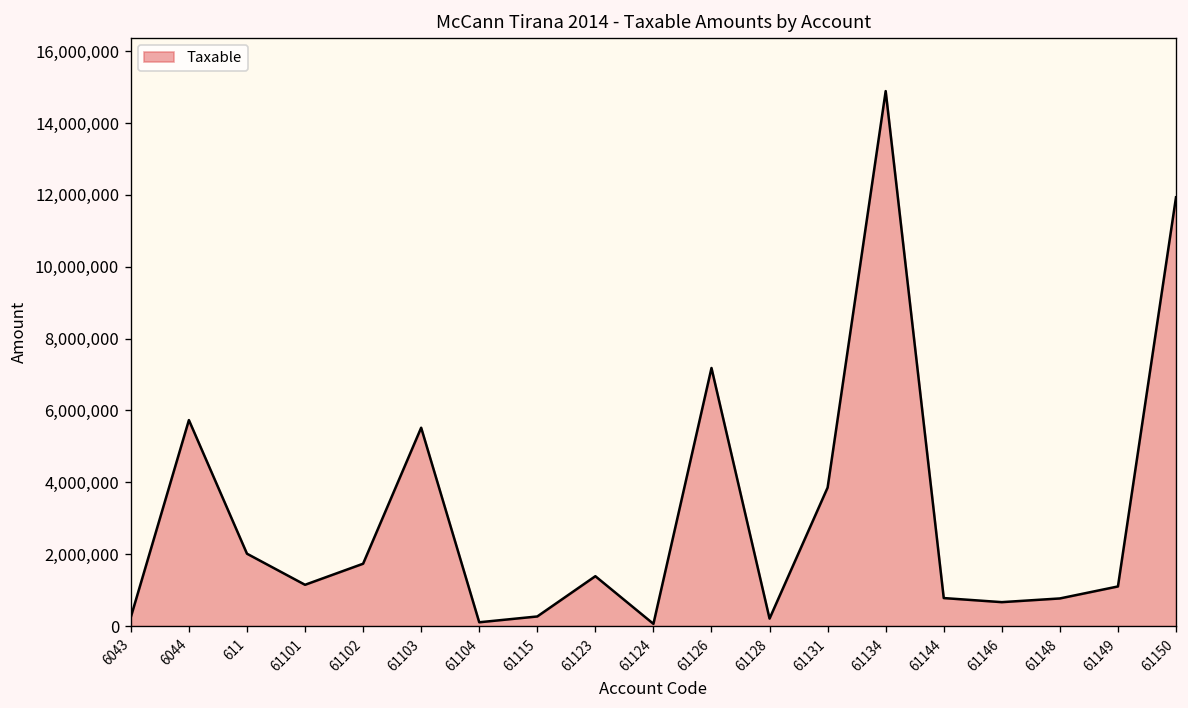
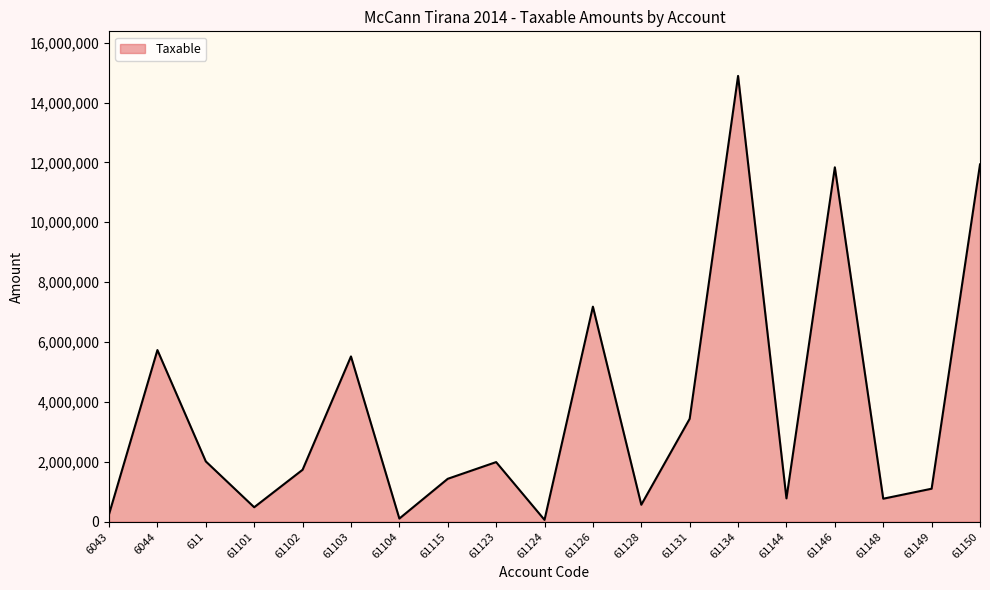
61101: 1,100,000 -> 500,000
61115: 300,000 -> 1,400,000
61123: 1,400,000 -> 2,000,000
61128: 200,000 -> 600,000
61131: 3,900,000 -> 3,400,000
61146: 700,000 -> 11,800,000
